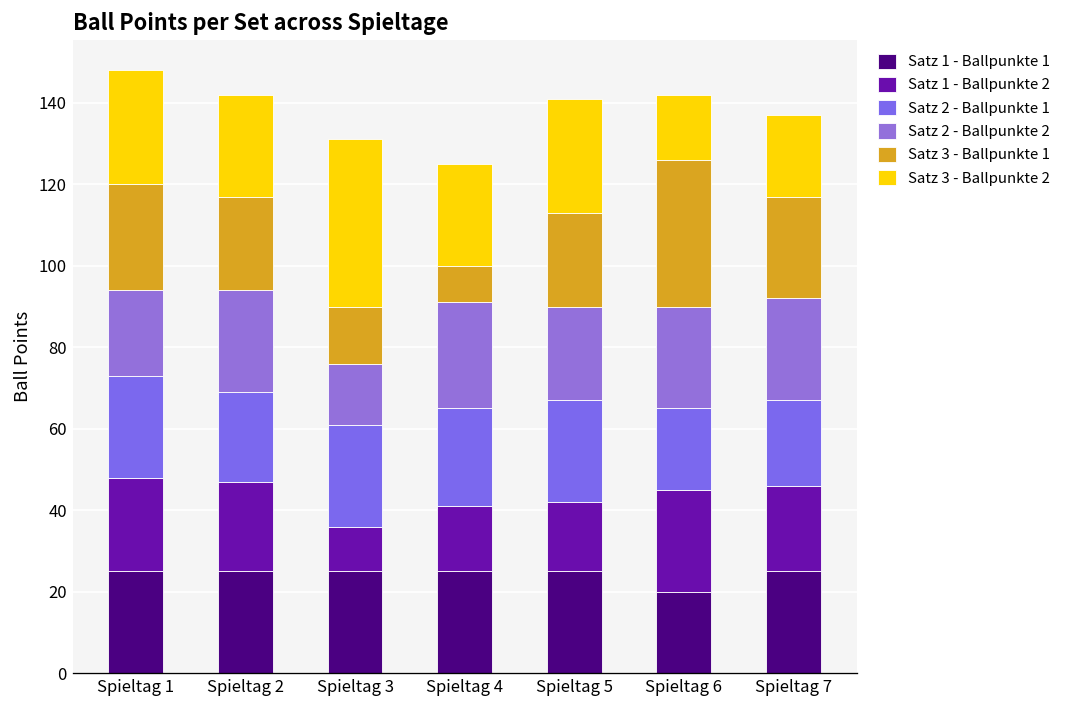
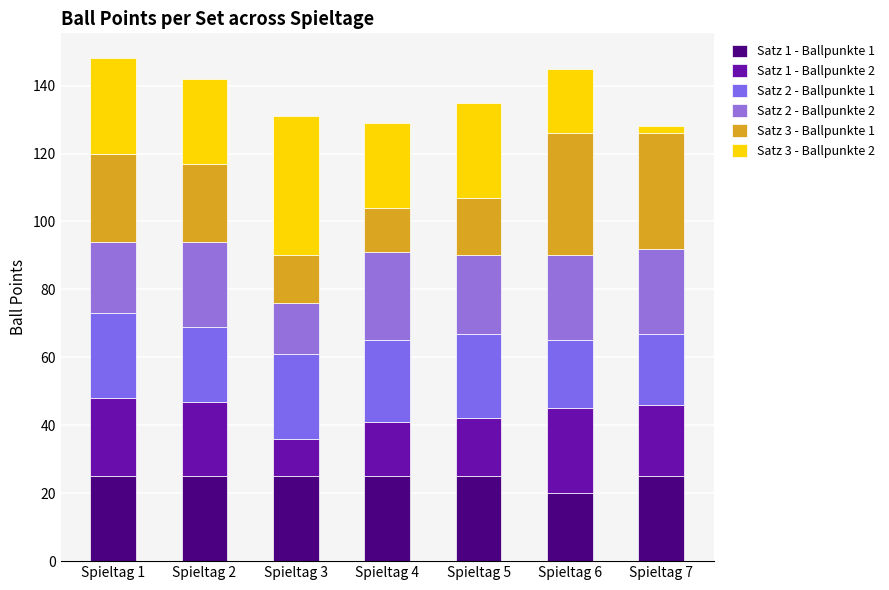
Satz 3 - Ballpunkte 1, Spieltag 4: 9 -> 13
Satz 3 - Ballpunkte 1, Spieltag 5: 23 -> 17
Satz 3 - Ballpunkte 2, Spieltag 6: 16 -> 19
Satz 3 - Ballpunkte 1, Spieltag 7: 25 -> 34
Satz 3 - Ballpunkte 2, Spieltag 7: 20 -> 2
